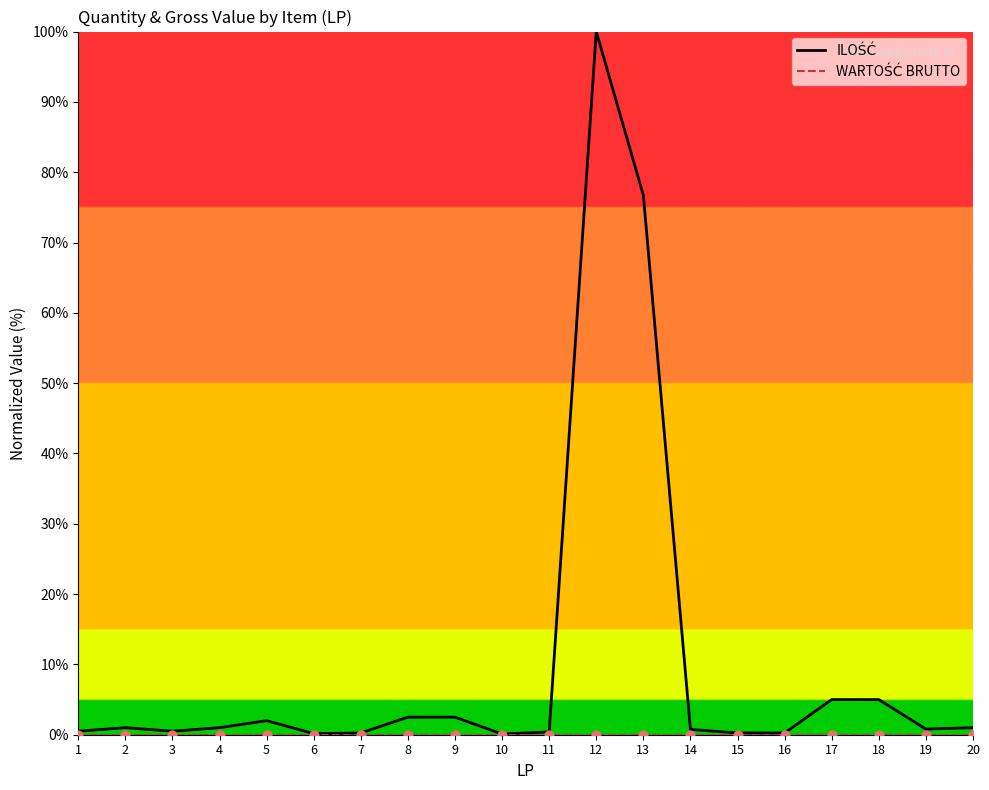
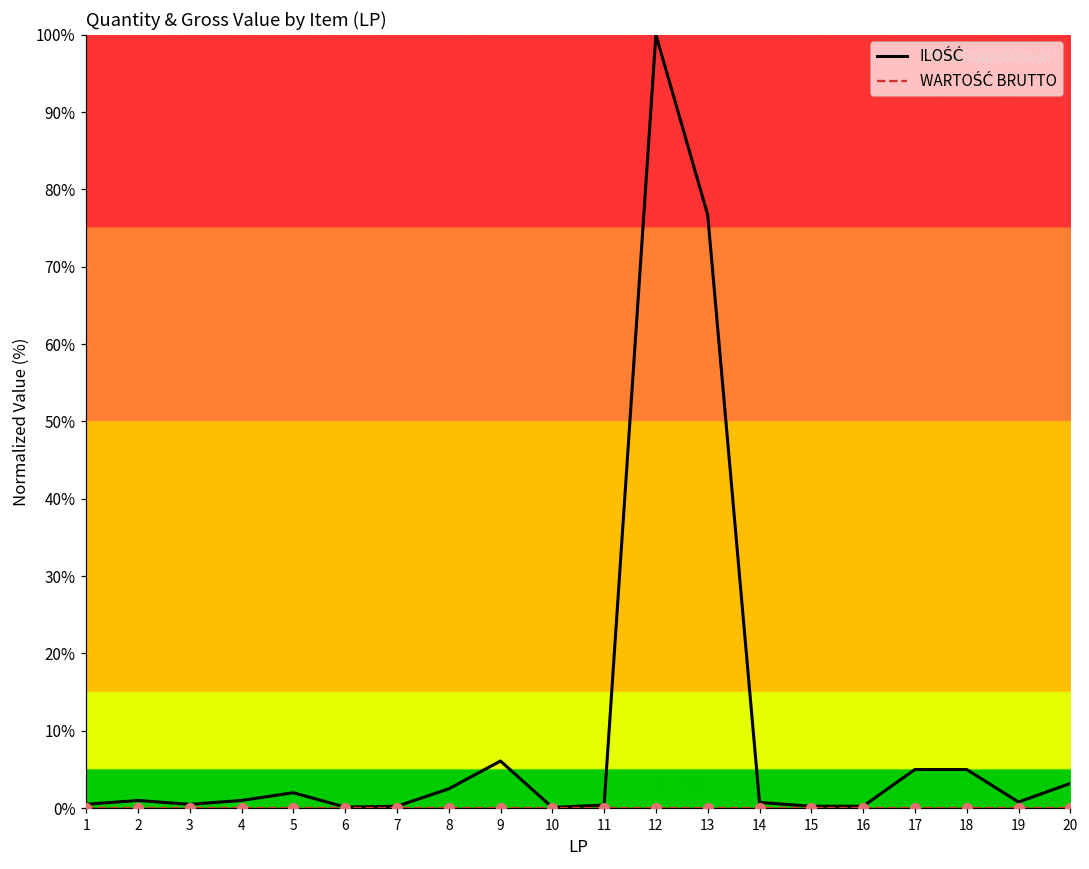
ILOŚĆ, 9: 3% -> 6%
ILOŚĆ, 20: 1% -> 3%
